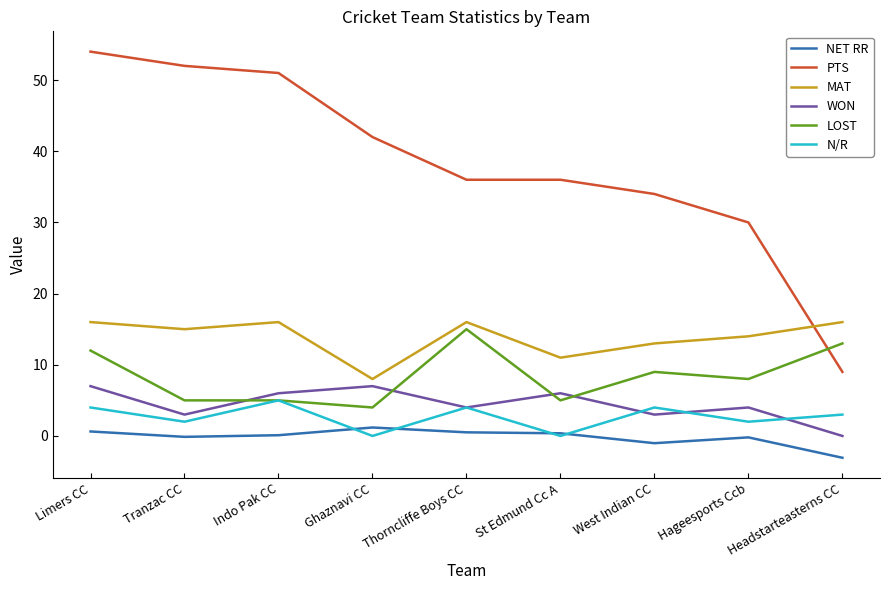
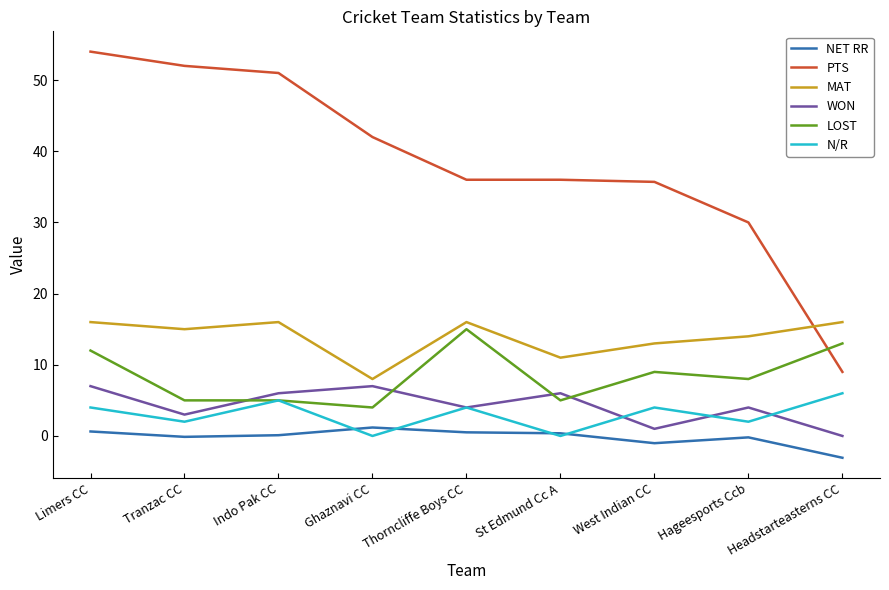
PTS, West Indian CC: 34 -> 36
WON, West Indian CC: 3 -> 1
N/R, Headstarteasterns CC: 3 -> 6
